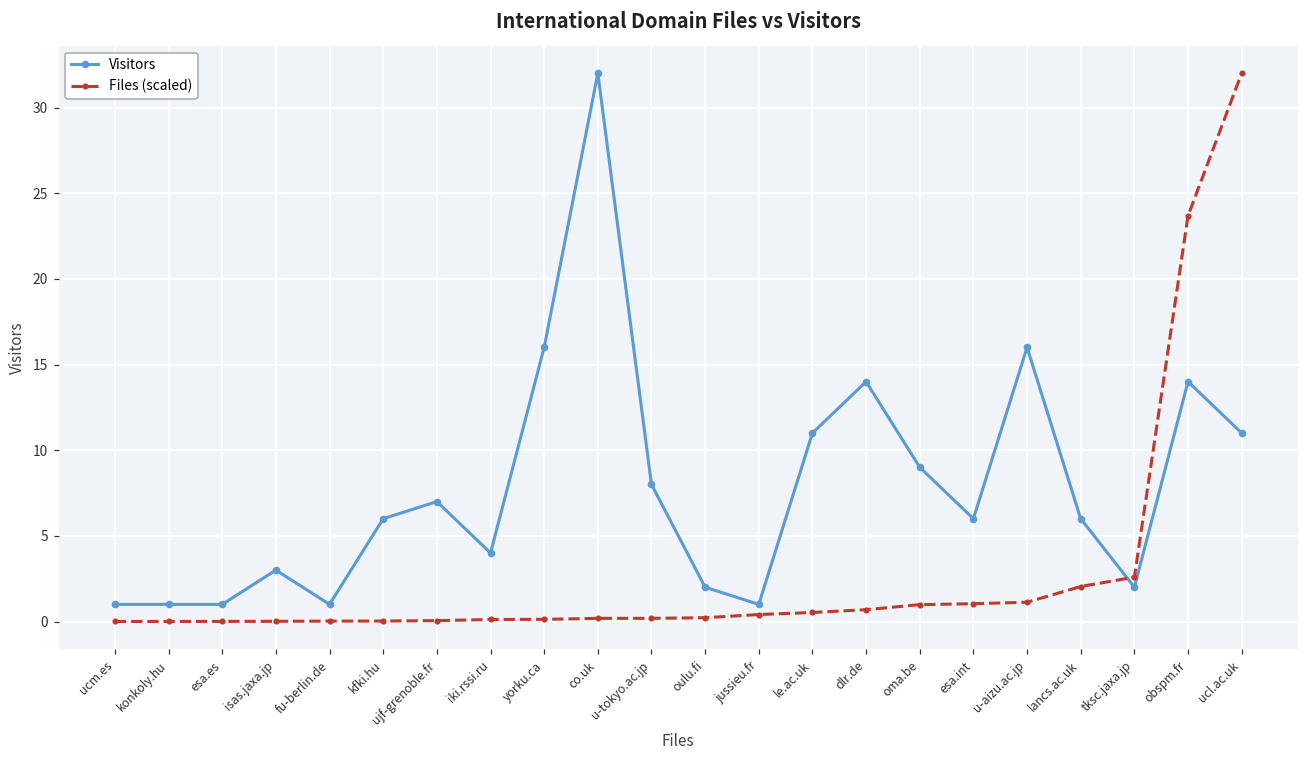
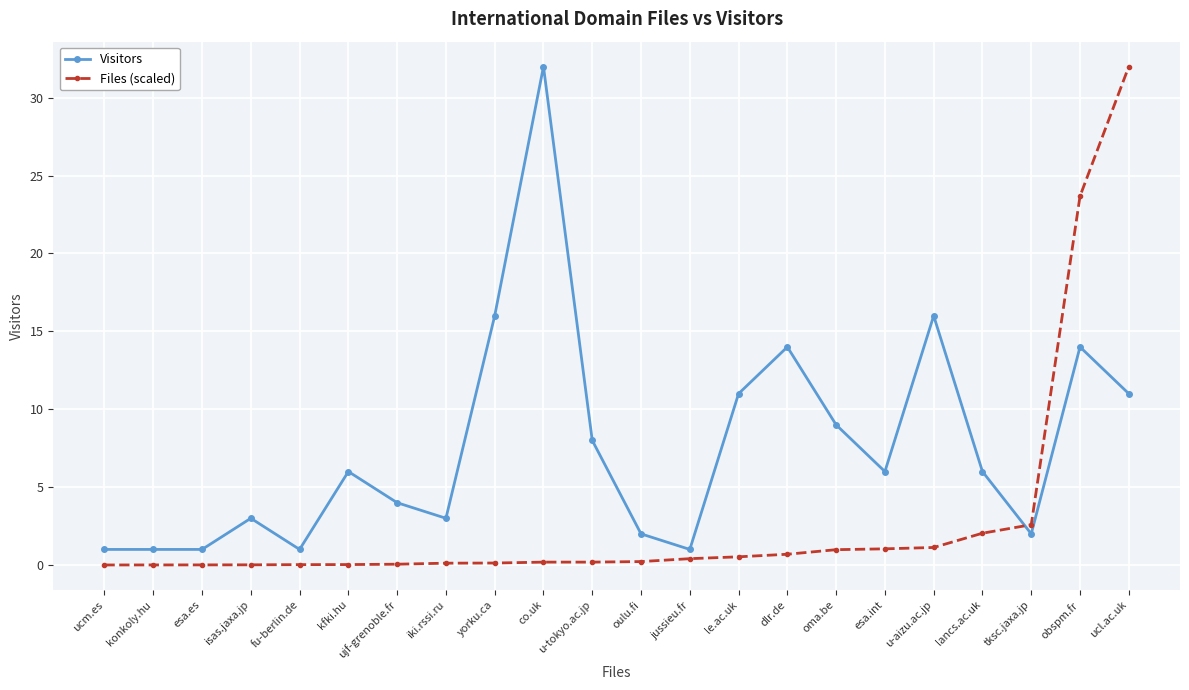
Visitors, ujf-grenoble.fr: 7 -> 4
Visitors, iki.rssi.ru: 4 -> 3
